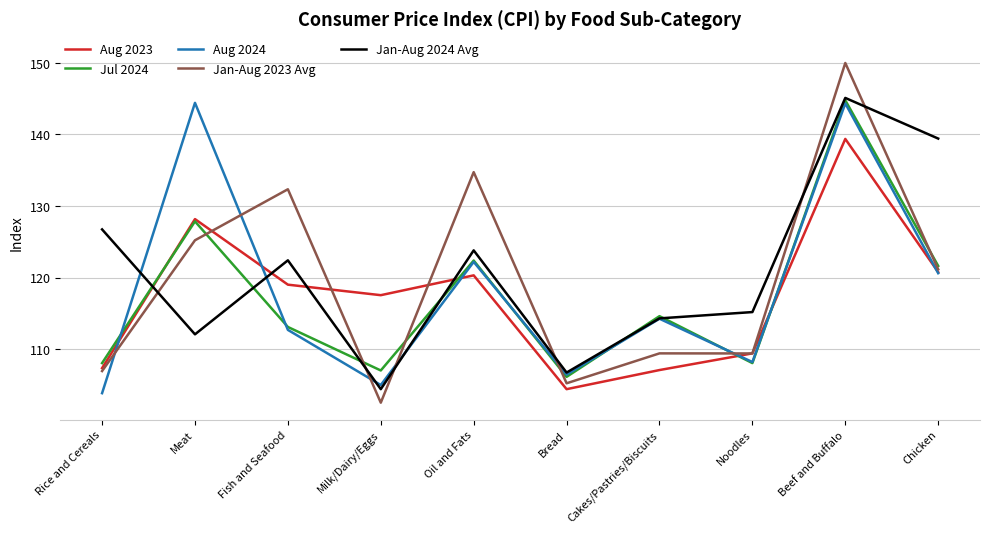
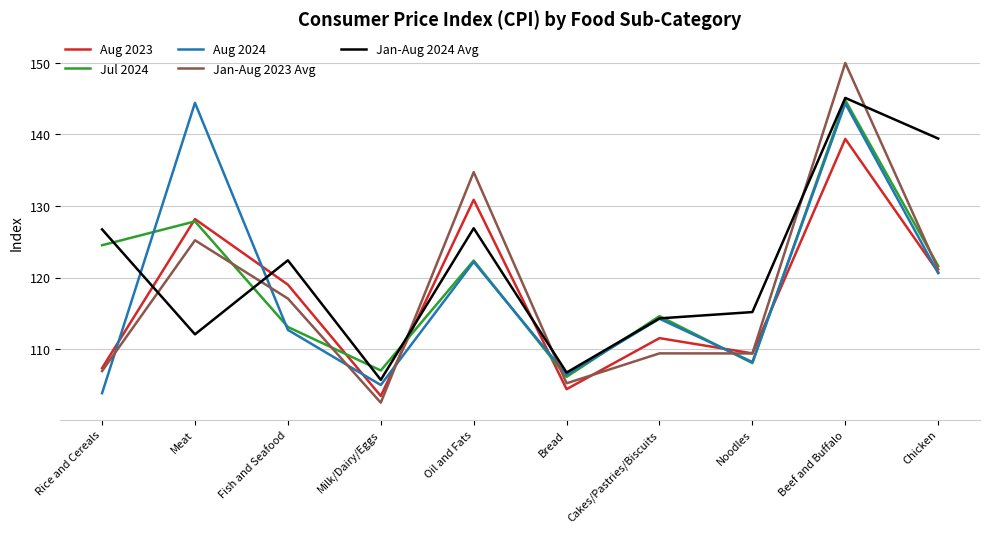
Jul 2024, Rice and Cereals: 108 -> 125
Jan-Aug 2023 Avg, Fish and Seafood: 132 -> 117
Aug 2023, Milk/Dairy/Eggs: 118 -> 103
Jan-Aug 2024 Avg, Milk/Dairy/Eggs: 104 -> 106
Aug 2023, Oil and Fats: 120 -> 131
Jan-Aug 2024 Avg, Oil and Fats: 124 -> 127
Aug 2023, Cakes/Pastries/Biscuits: 107 -> 112
